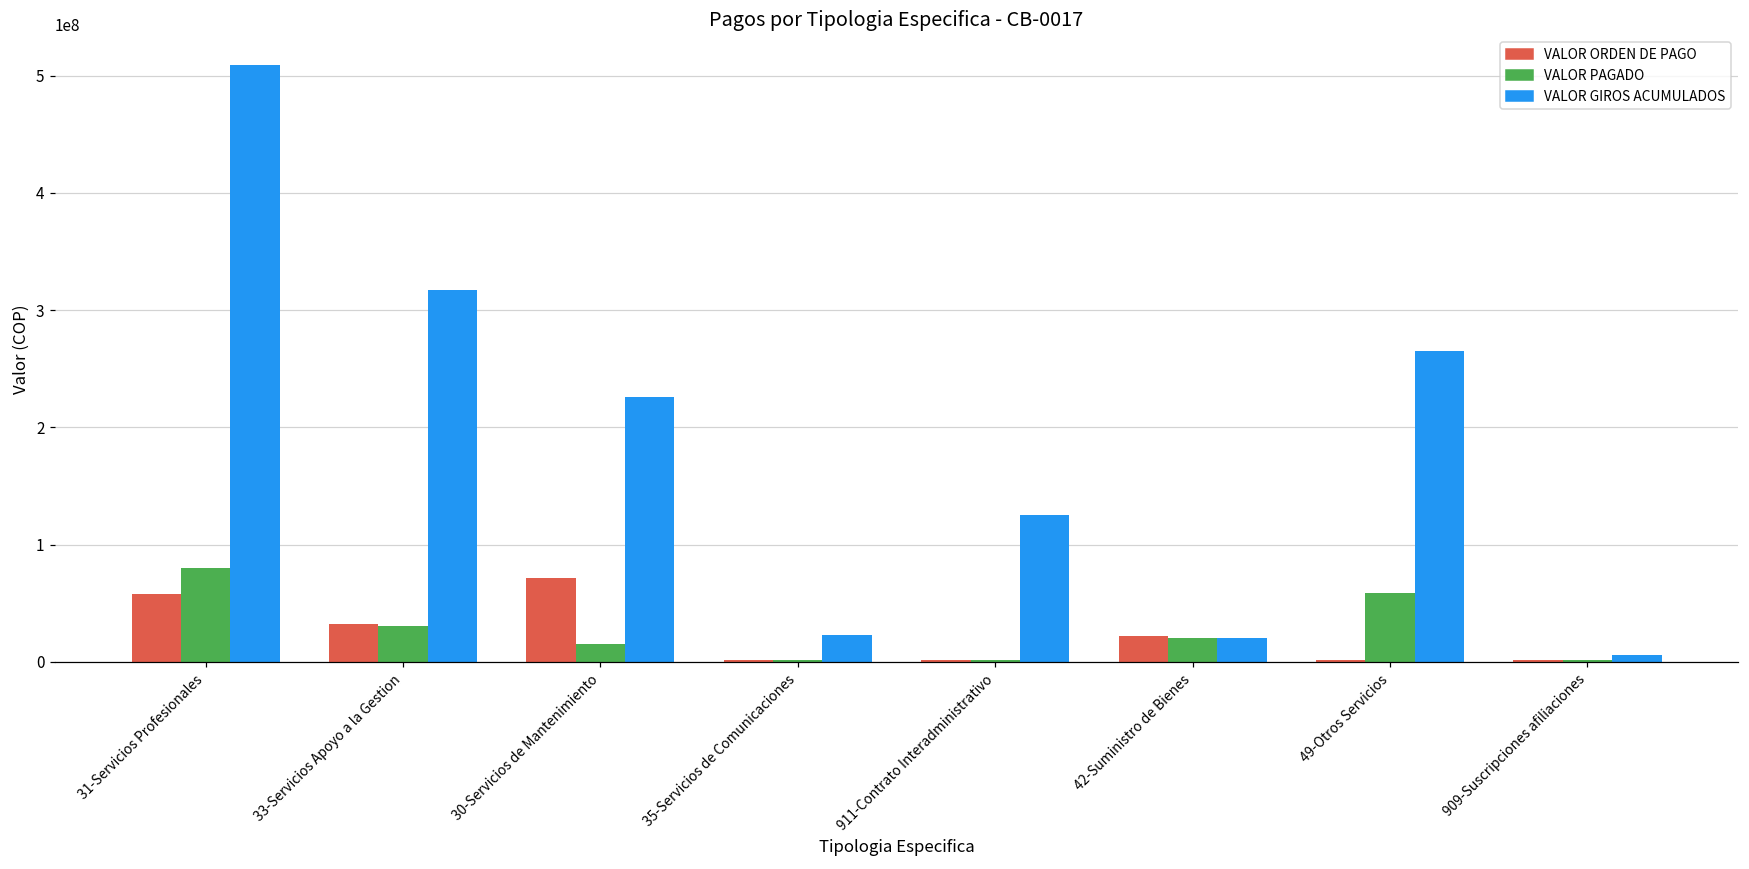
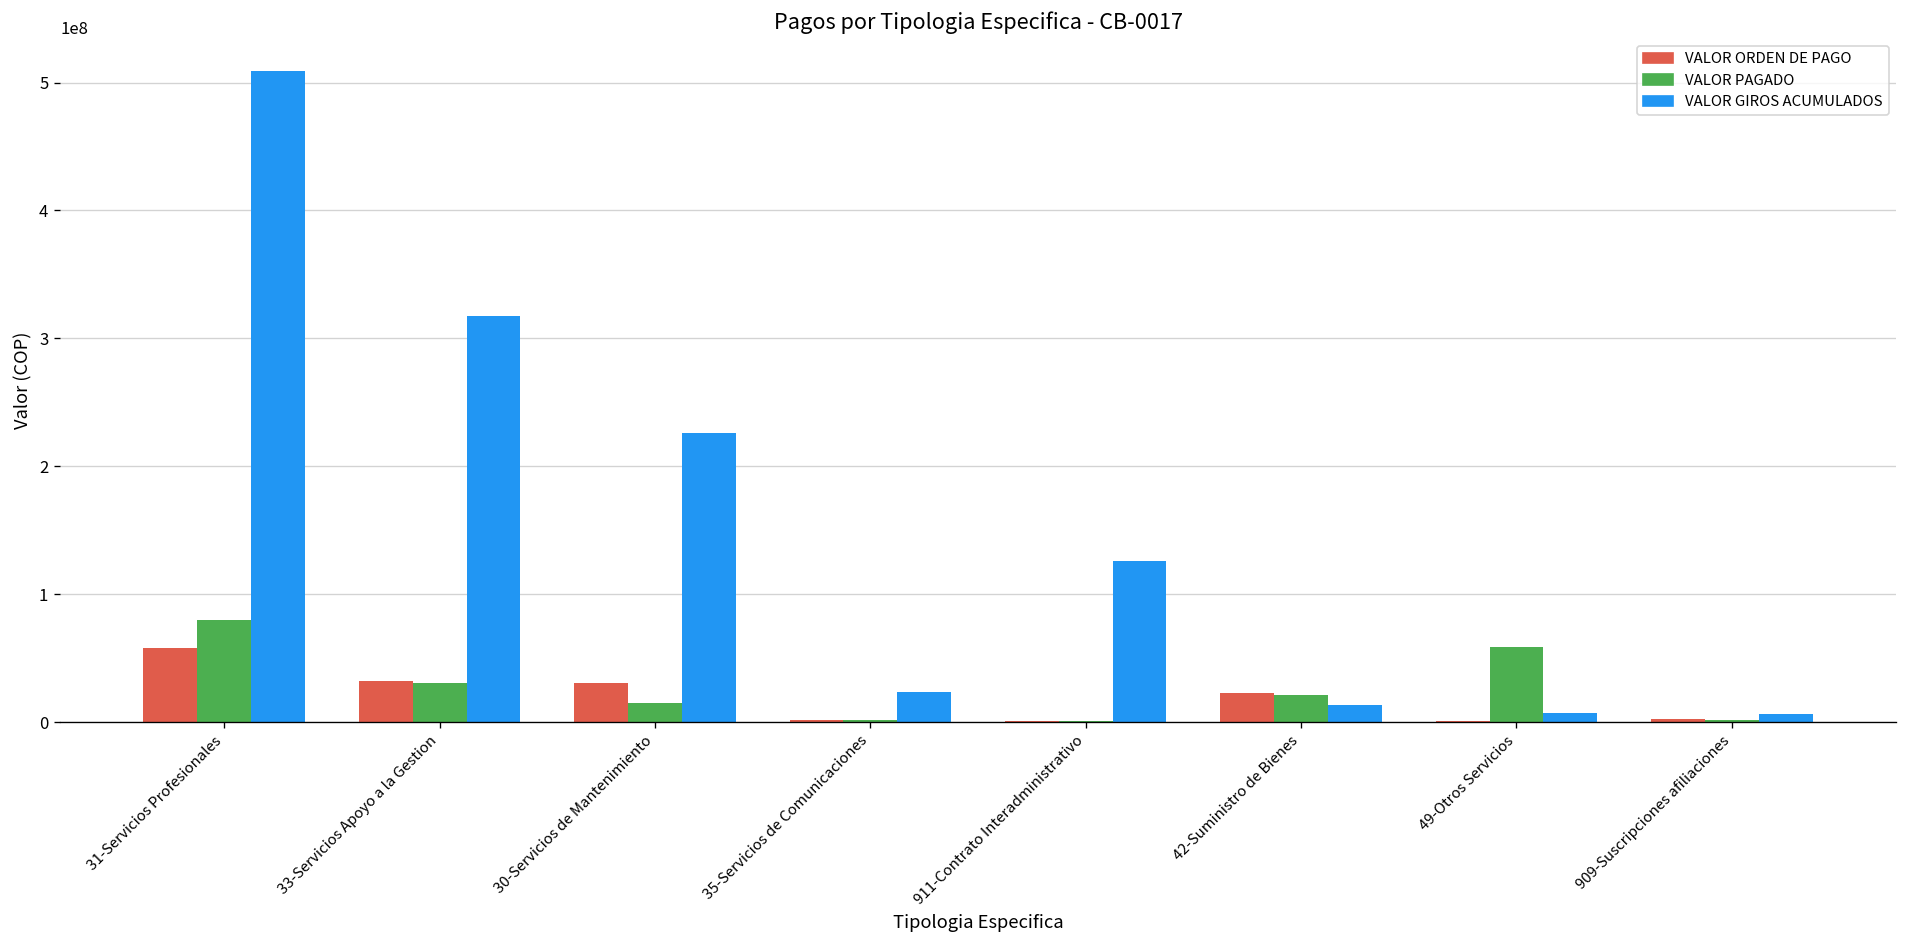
VALOR ORDEN DE PAGO, 30-Servicios de Mantenimiento: 71000000 -> 31000000
VALOR GIROS ACUMULADOS, 42-Suministro de Bienes: 21000000 -> 13000000
VALOR GIROS ACUMULADOS, 49-Otros Servicios: 265000000 -> 7000000
